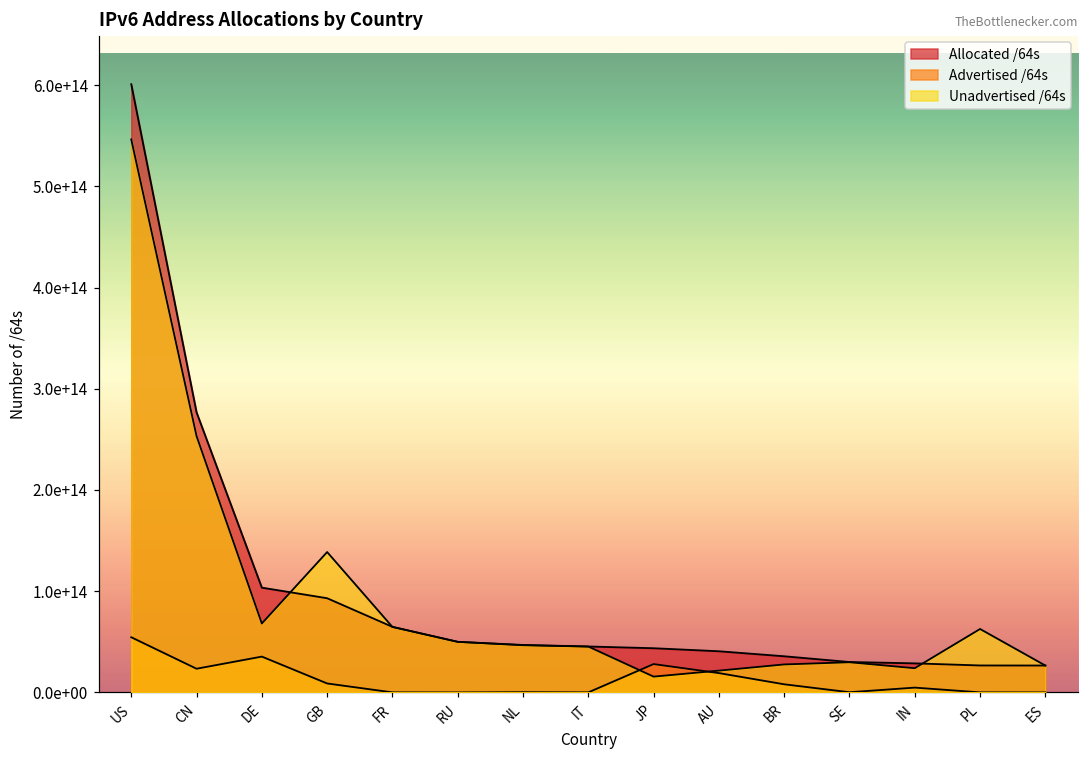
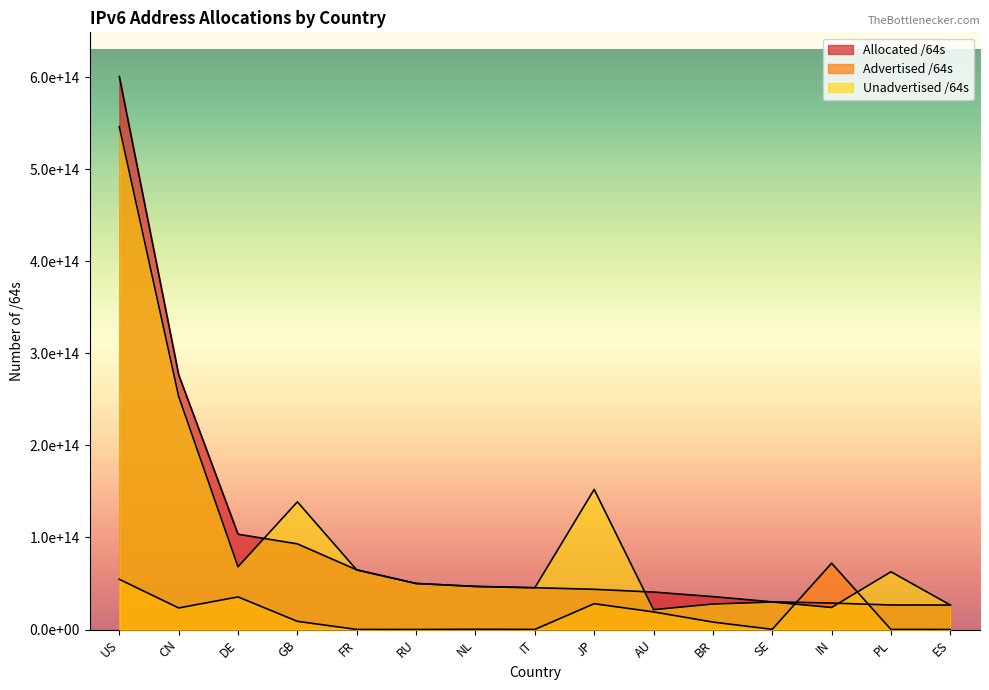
Unadvertised /64s, JP: 20000000000000 -> 150000000000000
Advertised /64s, IN: 0 -> 70000000000000
